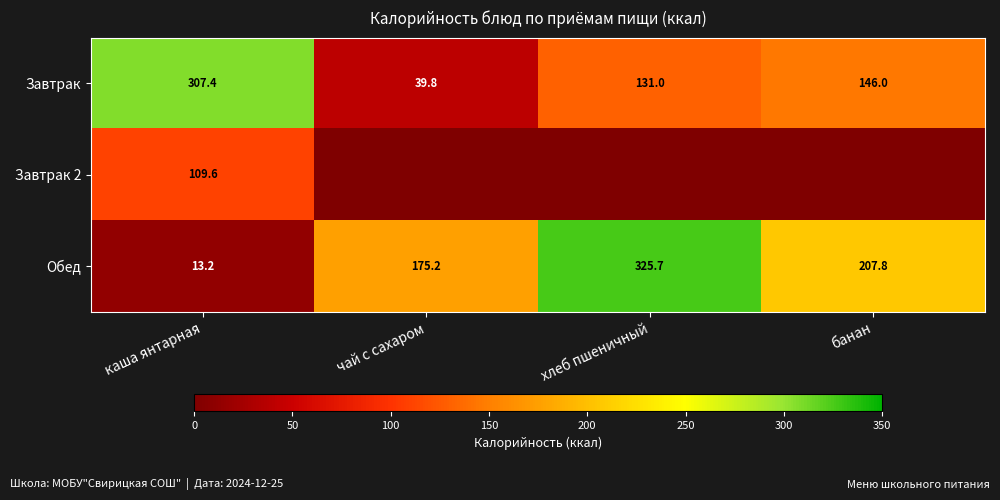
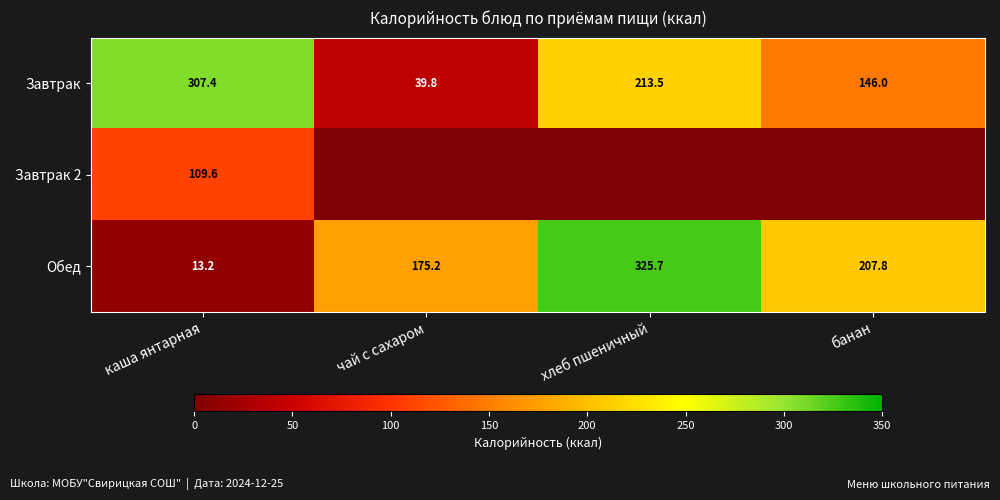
Завтрак, хлеб пшеничный: 131.0 -> 213.5
